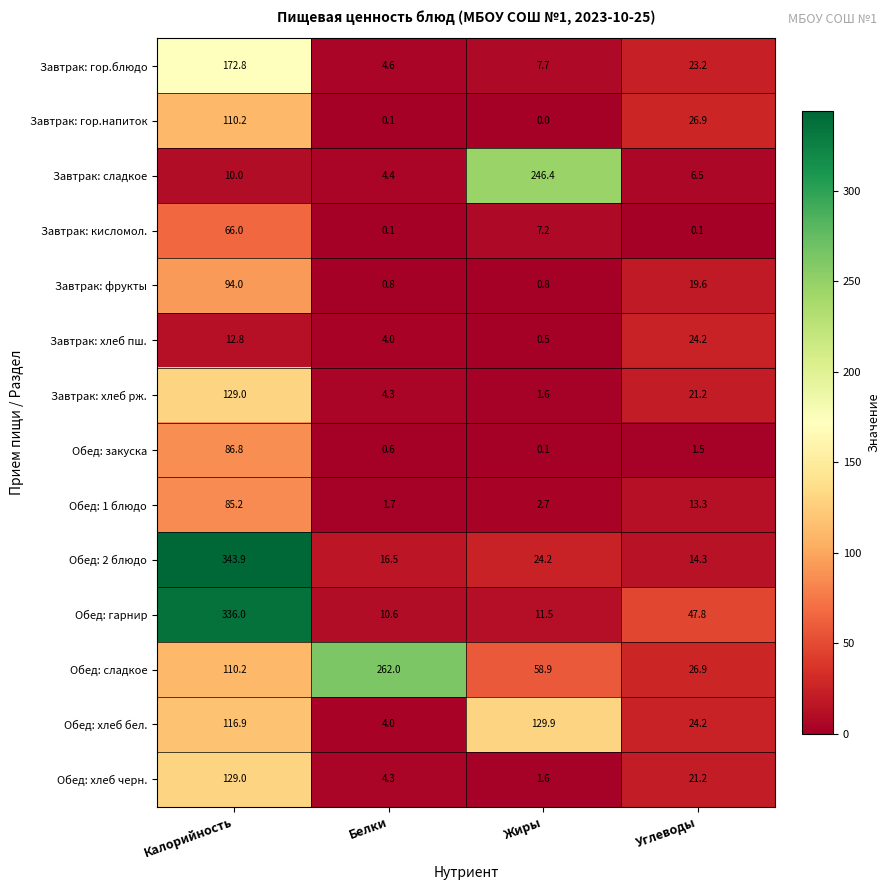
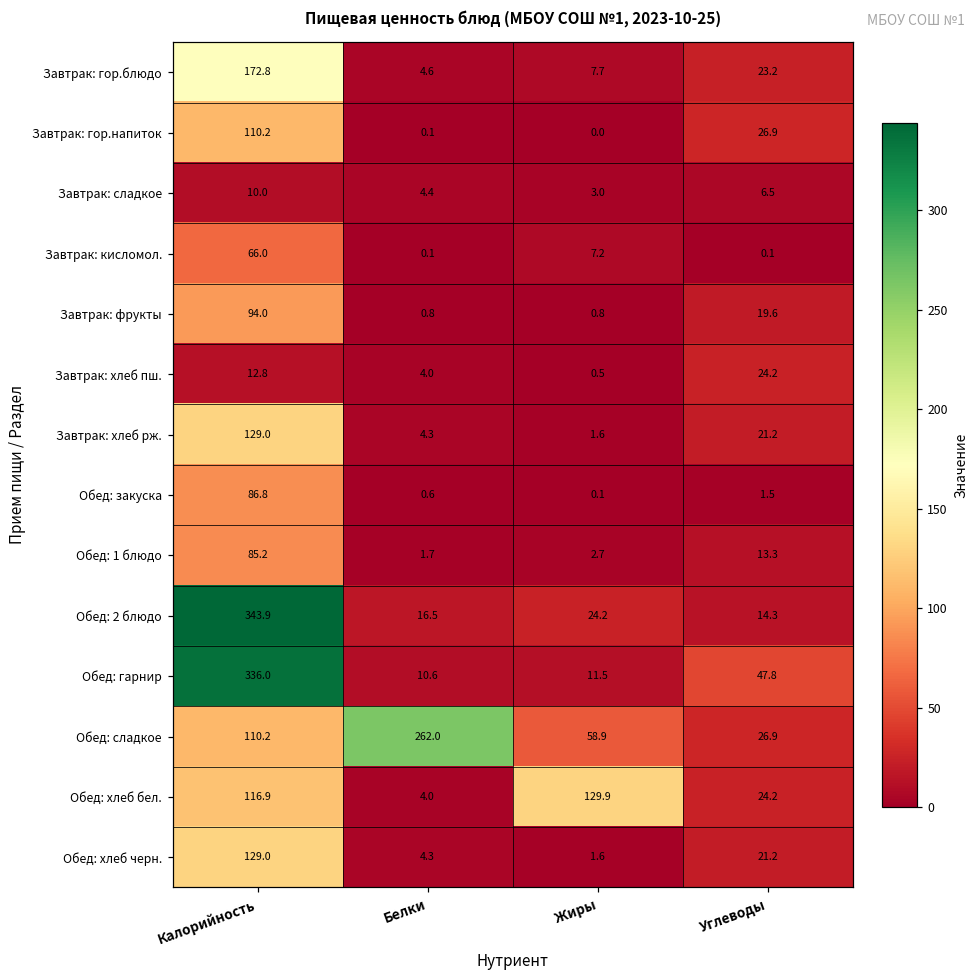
Завтрак: сладкое, Жиры: 246.4 -> 3.0
